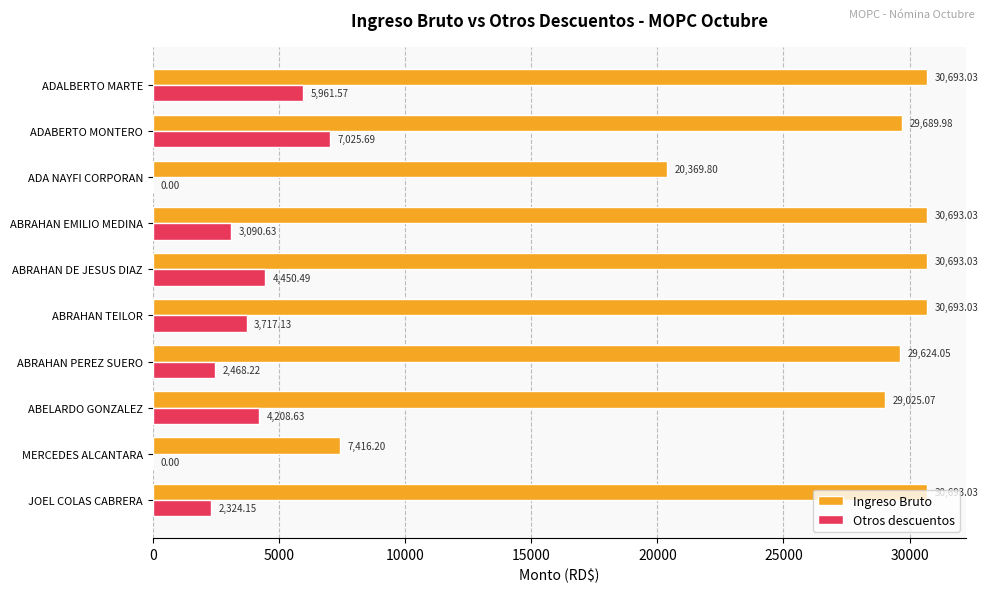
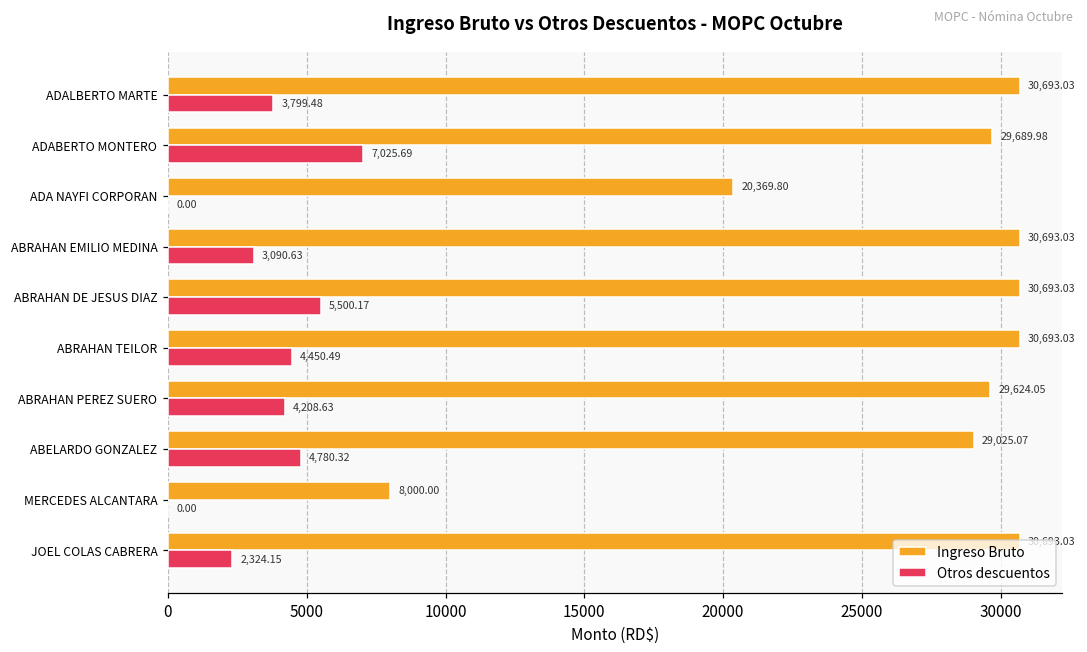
Otros descuentos, ADALBERTO MARTE: 5,961.57 -> 3,799.48
Otros descuentos, ABRAHAN DE JESUS DIAZ: 4,450.49 -> 5,500.17
Otros descuentos, ABRAHAN TEILOR: 3,717.13 -> 4,450.49
Otros descuentos, ABRAHAN PEREZ SUERO: 2,468.22 -> 4,208.63
Otros descuentos, ABELARDO GONZALEZ: 4,208.63 -> 4,780.32
Ingreso Bruto, MERCEDES ALCANTARA: 7,416.20 -> 8,000.00
